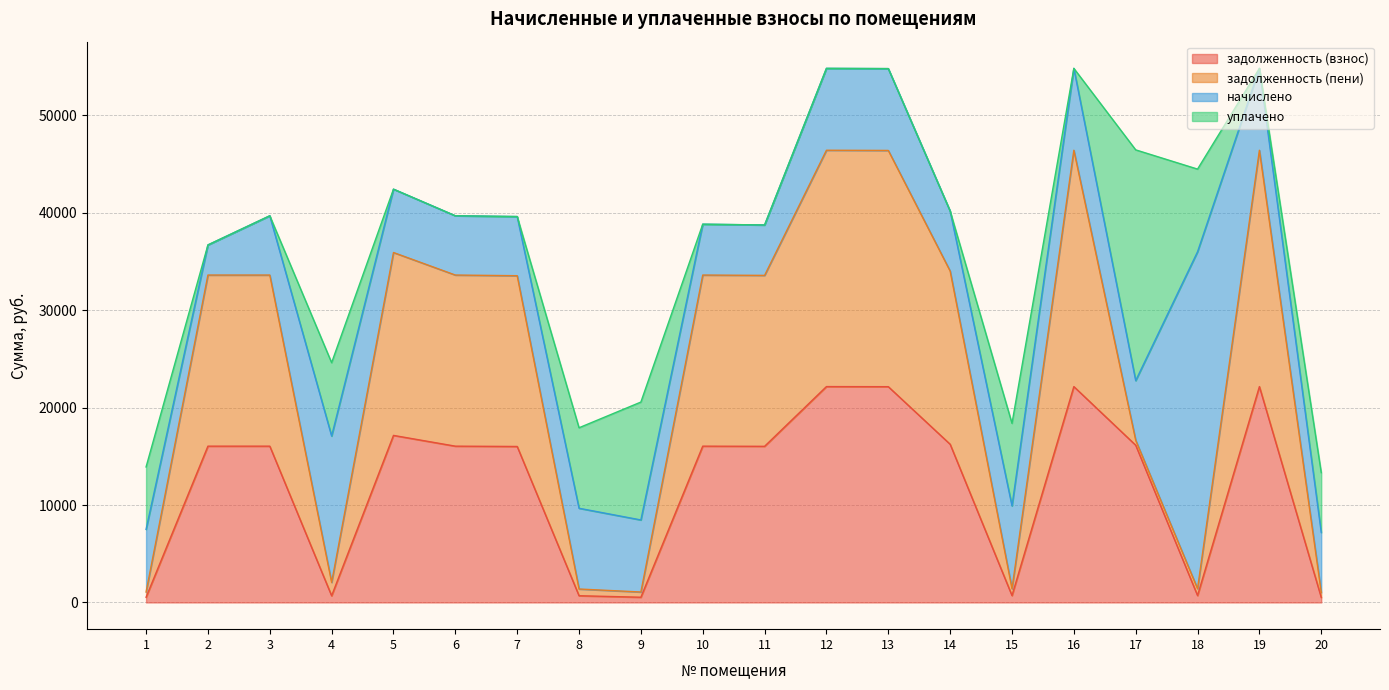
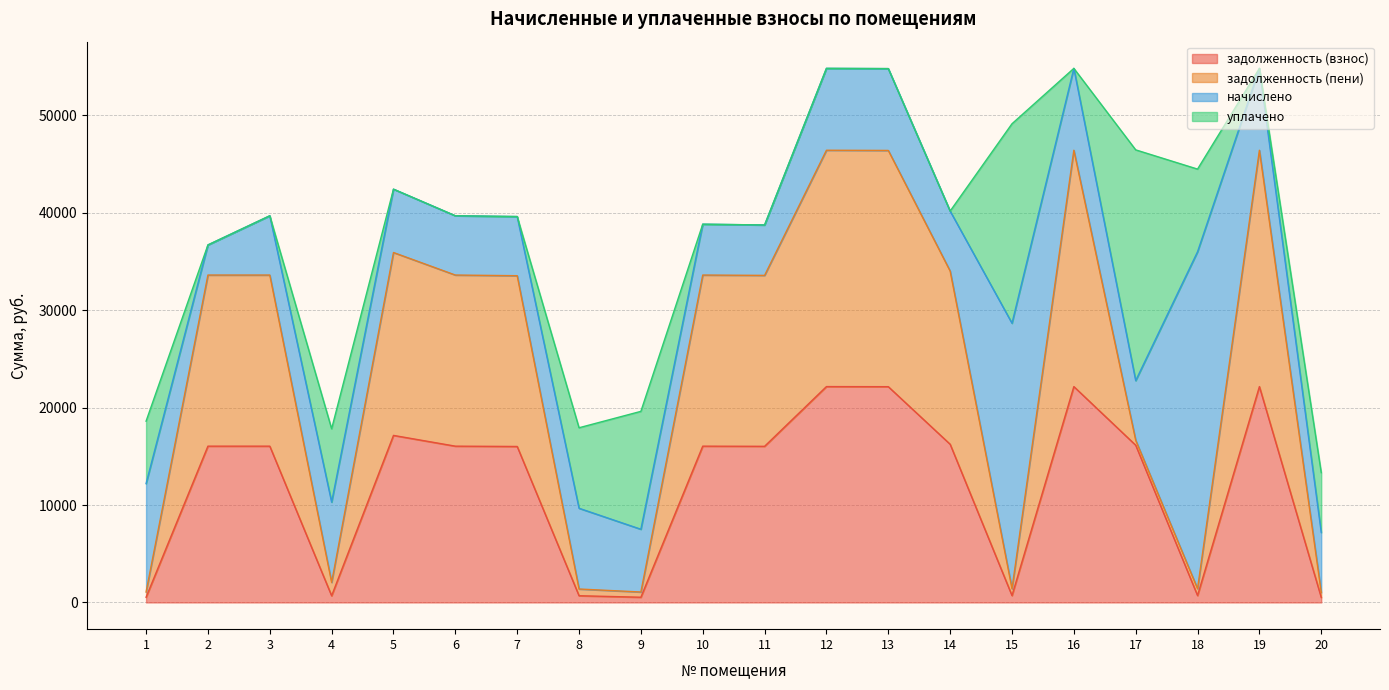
начислено, 1: 6000 -> 11000
начислено, 4: 15000 -> 8000
начислено, 9: 7000 -> 6000
начислено, 15: 8000 -> 27000
уплачено, 15: 8000 -> 20000
